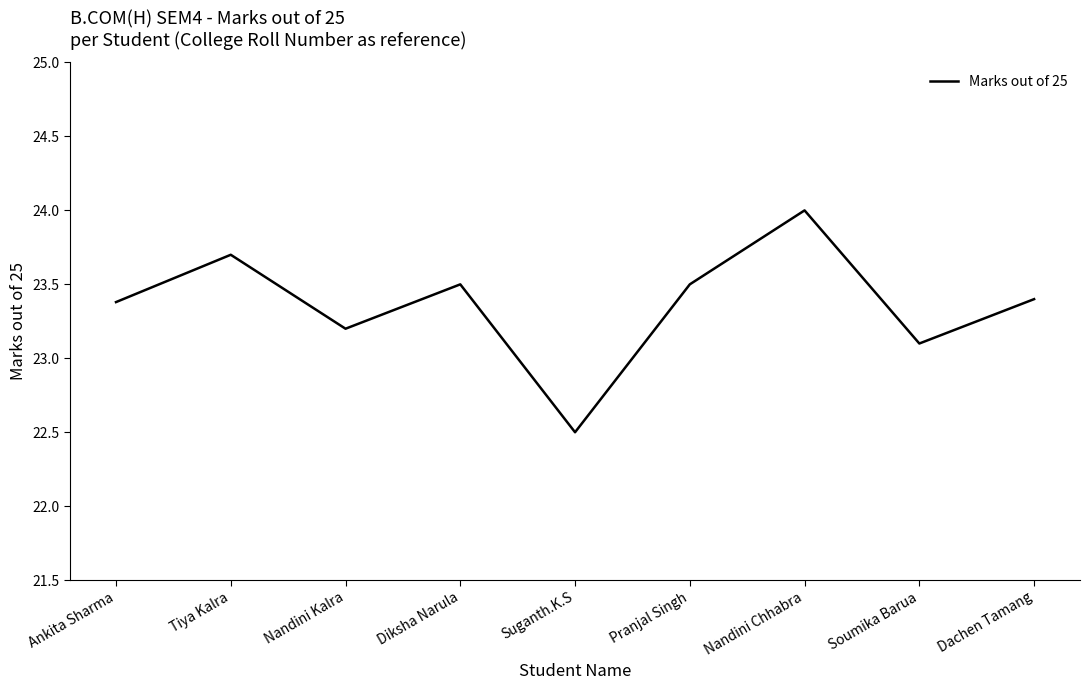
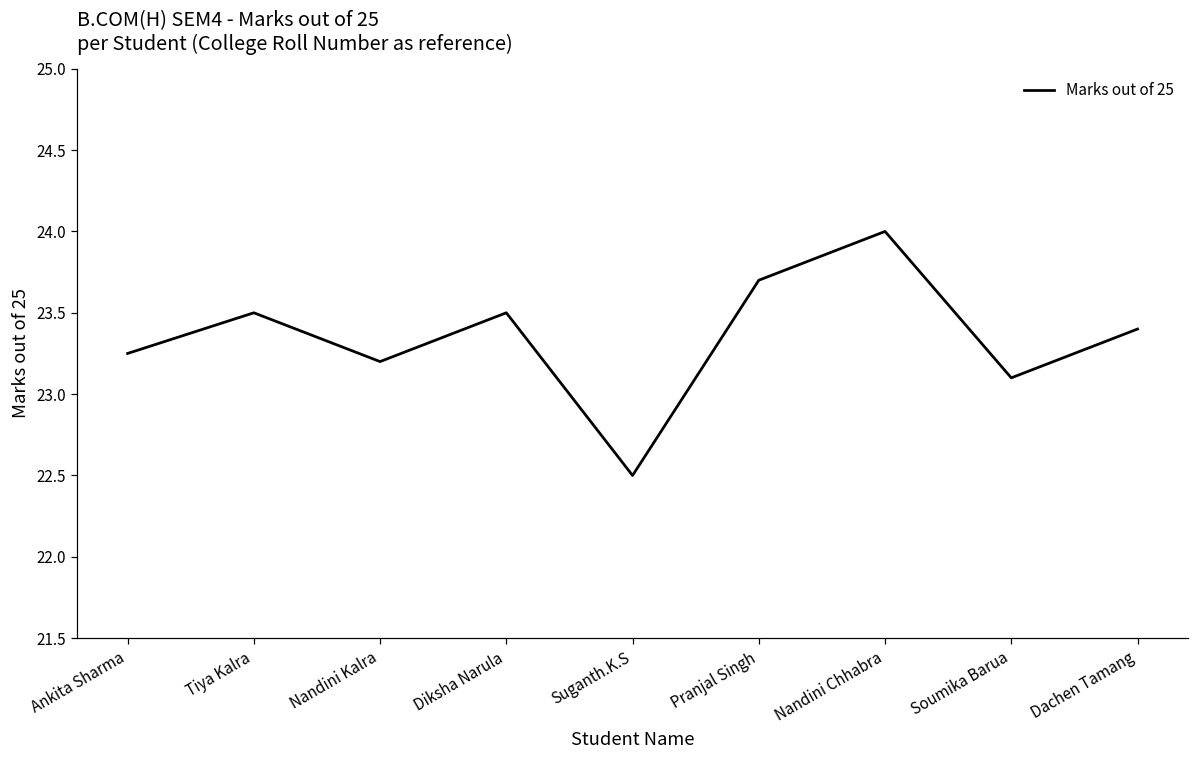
Ankita Sharma: 23.38 -> 23.25
Tiya Kalra: 23.7 -> 23.5
Pranjal Singh: 23.5 -> 23.7
